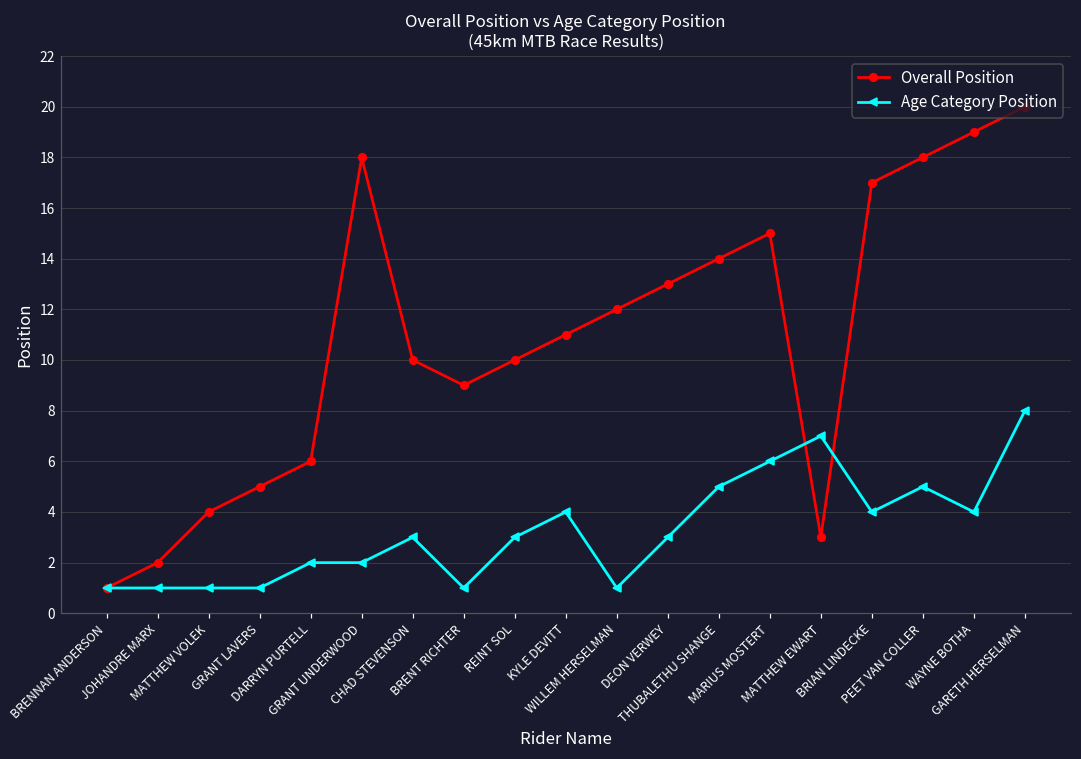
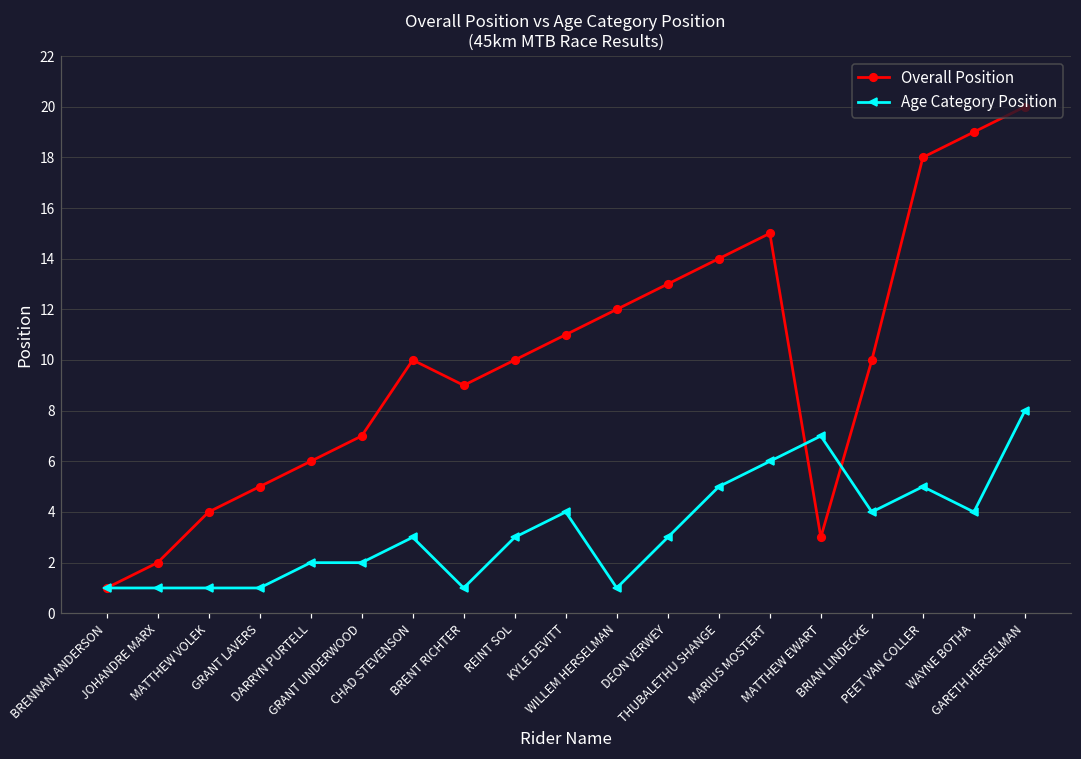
Overall Position, GRANT UNDERWOOD: 18 -> 7
Overall Position, BRIAN LINDECKE: 17 -> 10
